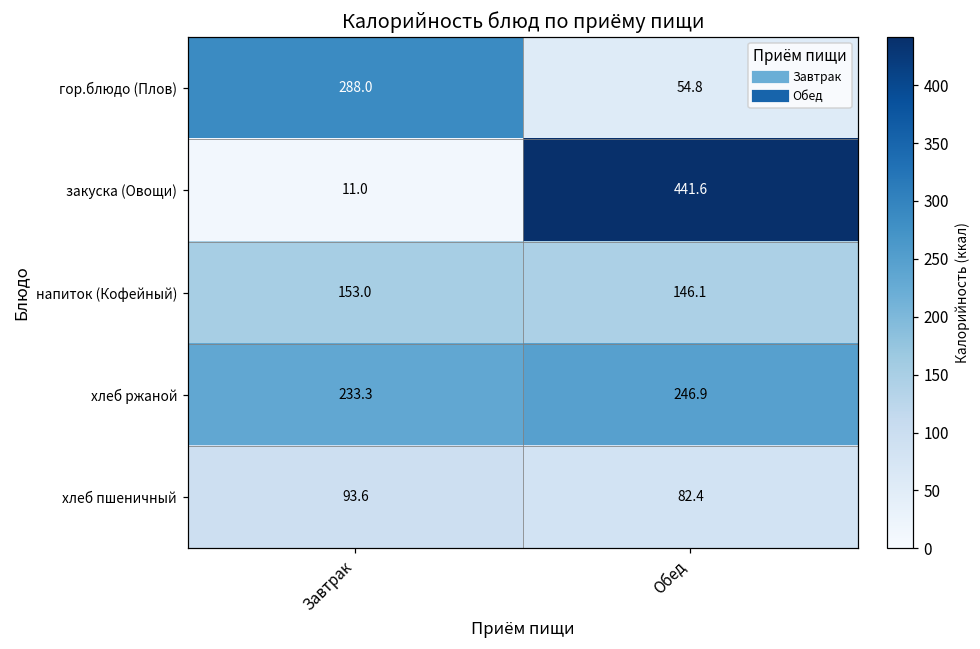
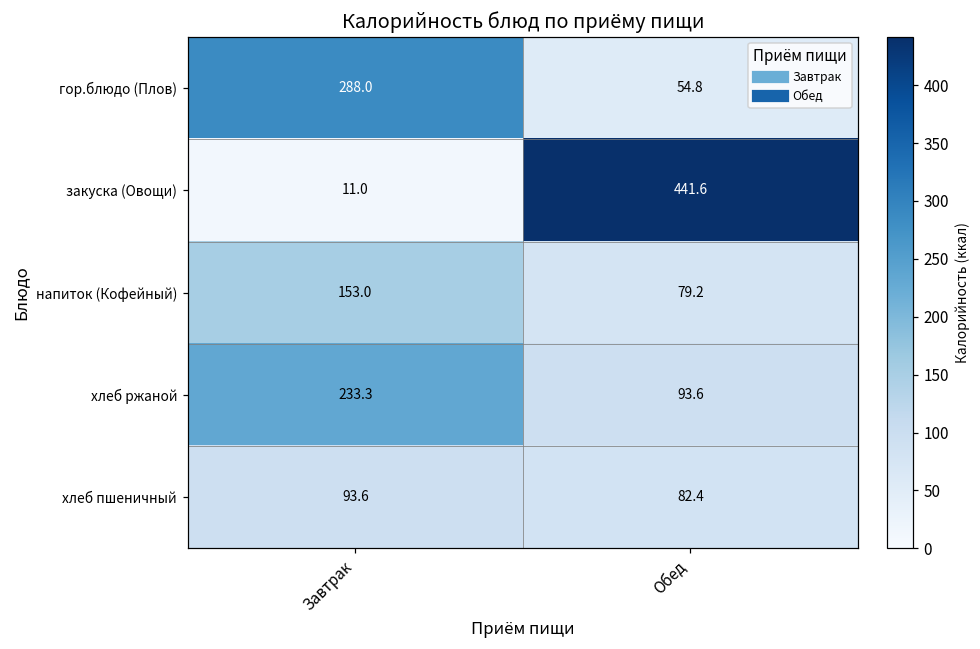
напиток (Кофейный), Обед: 146.1 -> 79.2
хлеб ржаной, Обед: 246.9 -> 93.6
